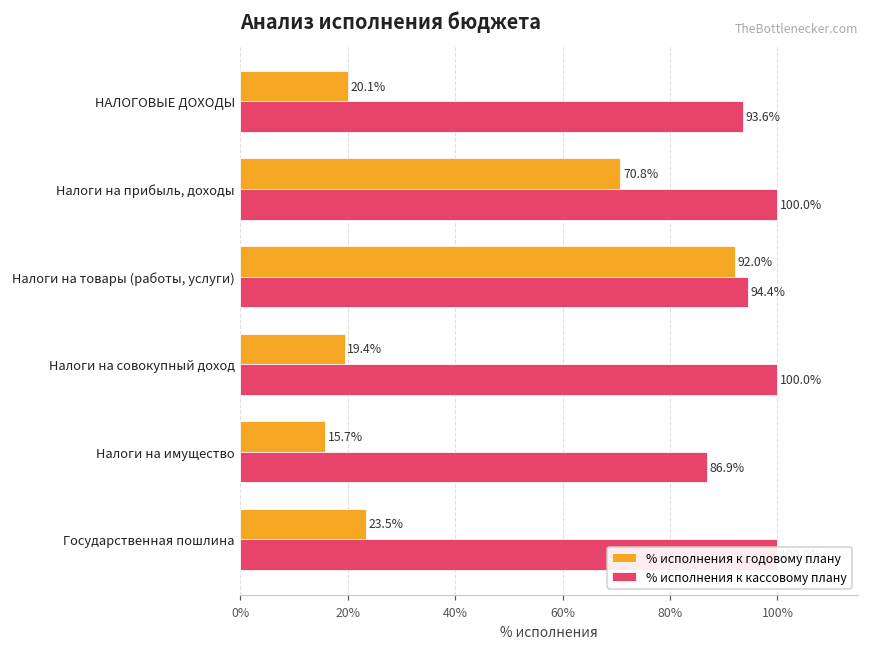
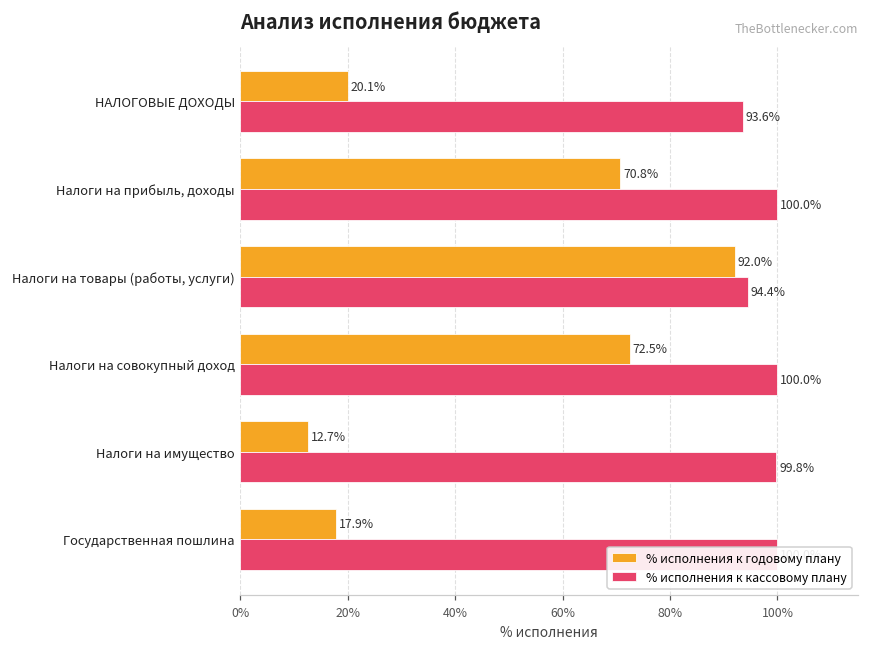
% исполнения к годовому плану, Налоги на совокупный доход: 19.4% -> 72.5%
% исполнения к годовому плану, Налоги на имущество: 15.7% -> 12.7%
% исполнения к кассовому плану, Налоги на имущество: 86.9% -> 99.8%
% исполнения к годовому плану, Государственная пошлина: 23.5% -> 17.9%
